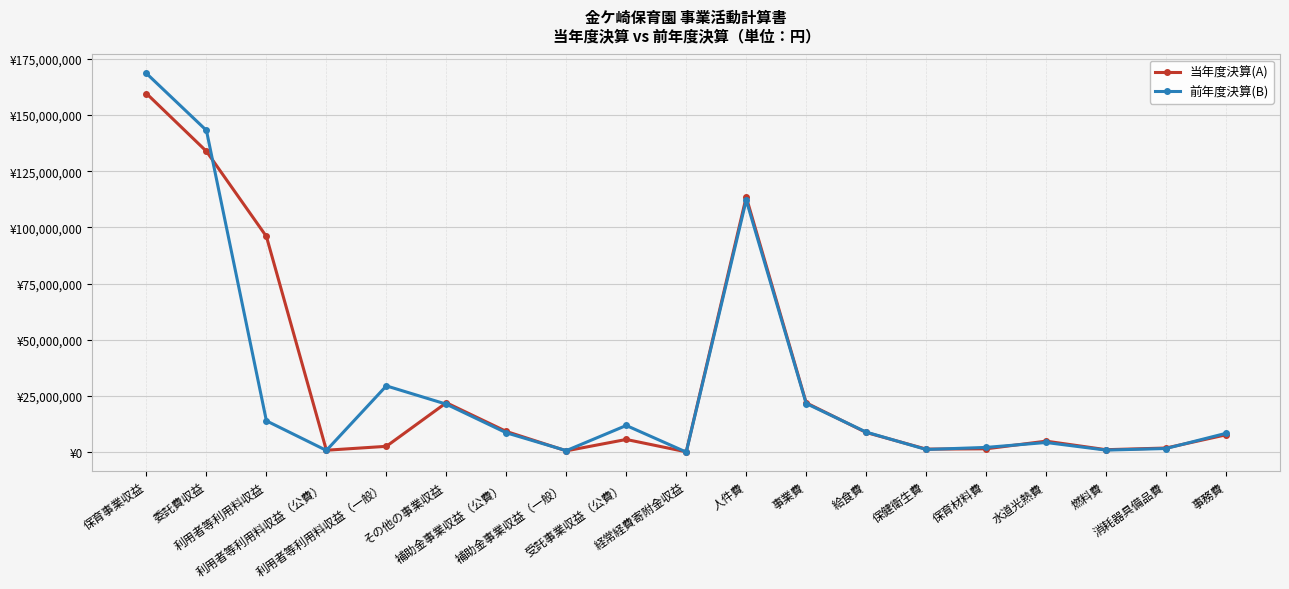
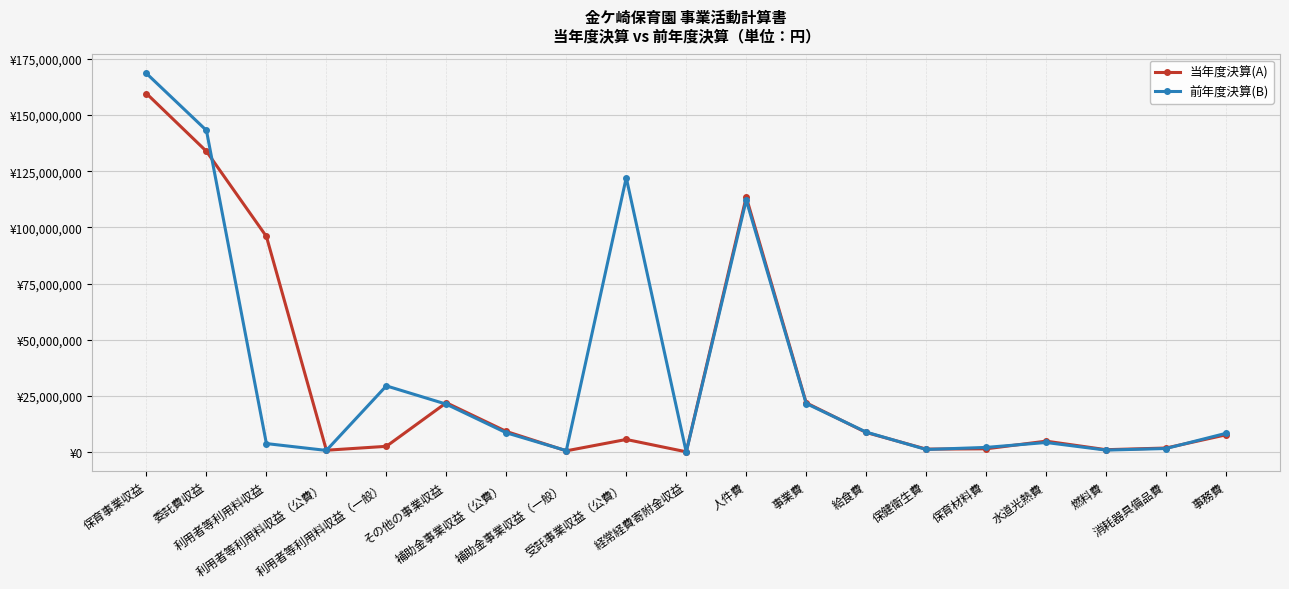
前年度決算(B), 利用者等利用料収益: ¥14,000,000 -> ¥4,000,000
前年度決算(B), 受託事業収益（公費）: ¥12,000,000 -> ¥122,000,000
